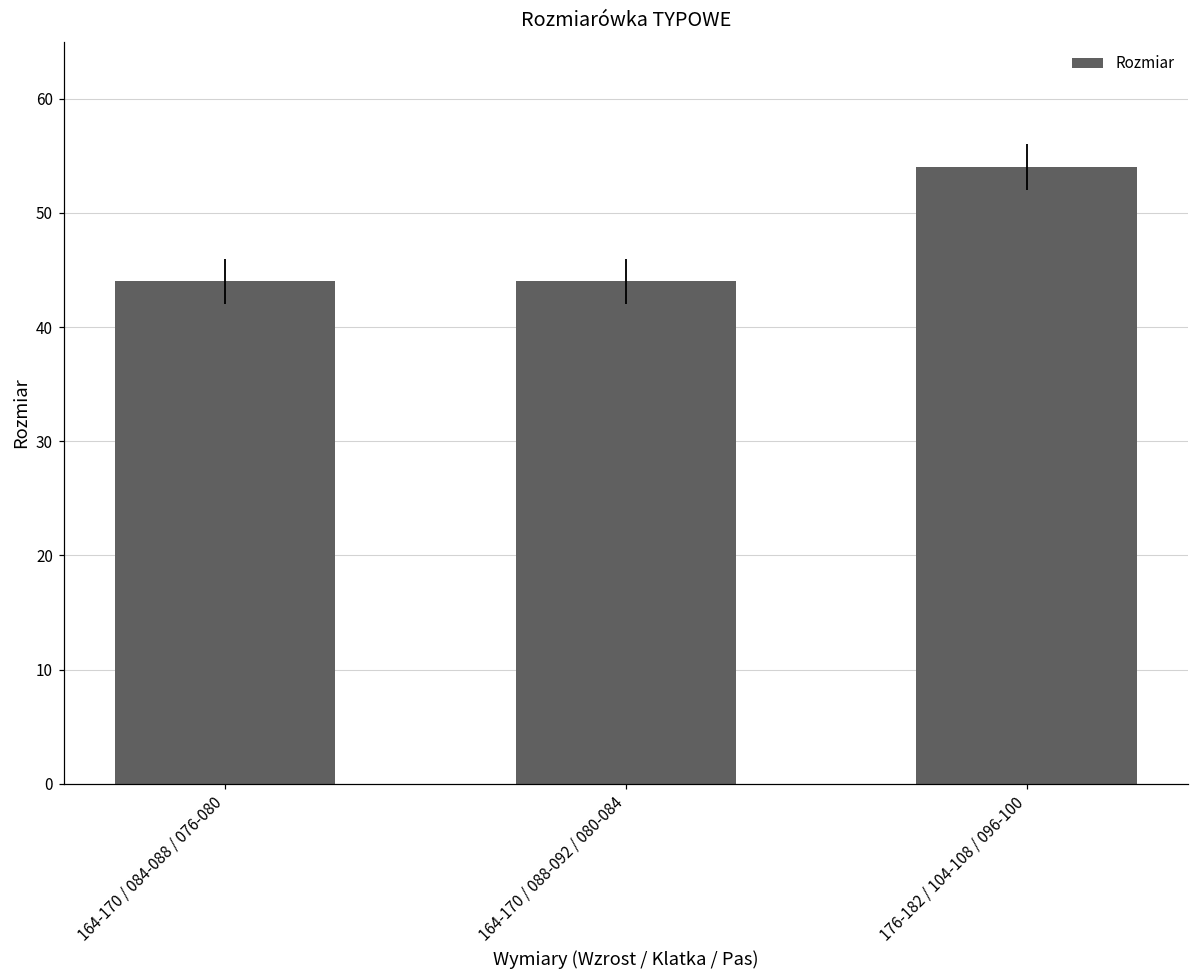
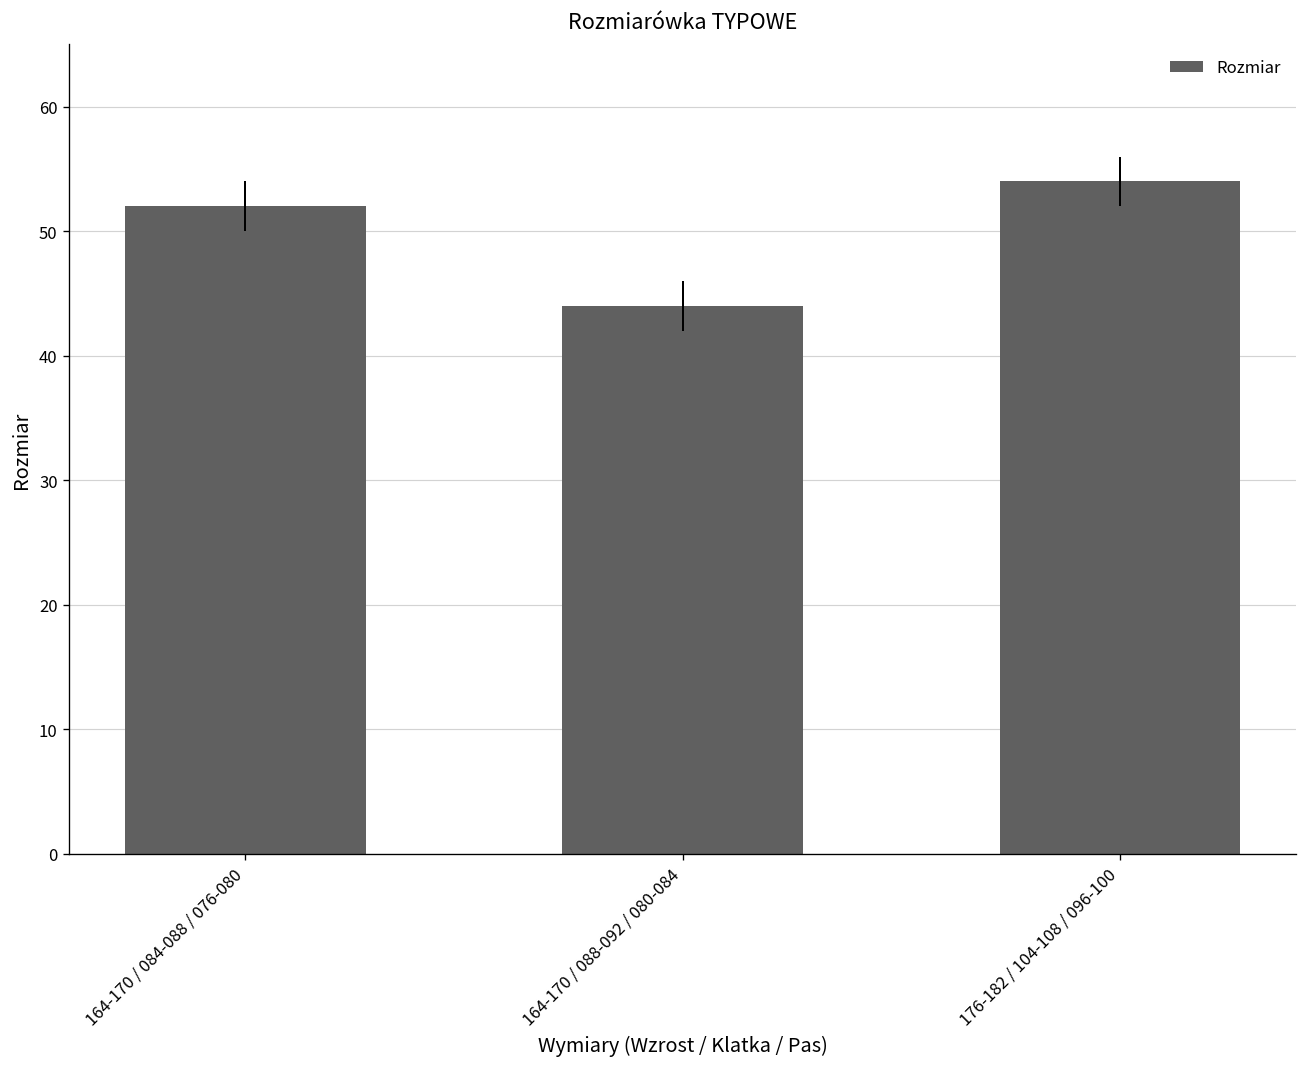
164-170 / 084-088 / 076-080: 44 -> 52
